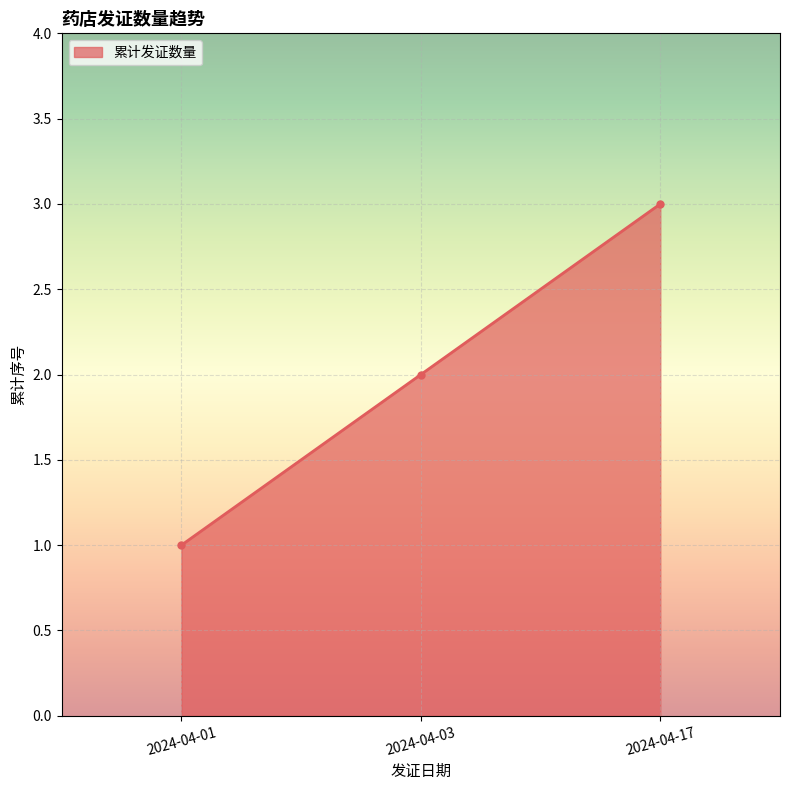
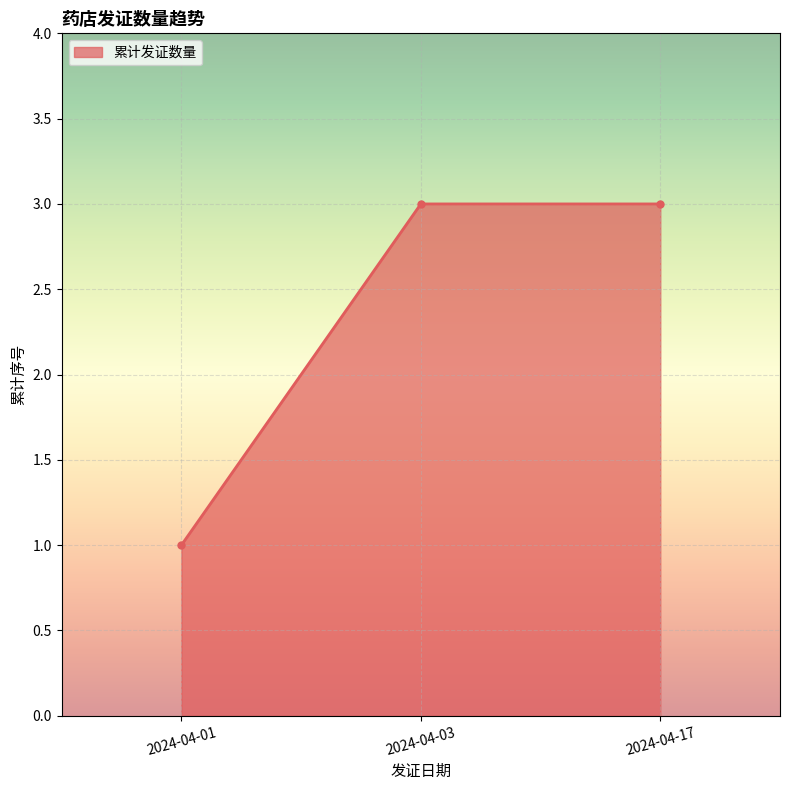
2024-04-03: 2 -> 3
